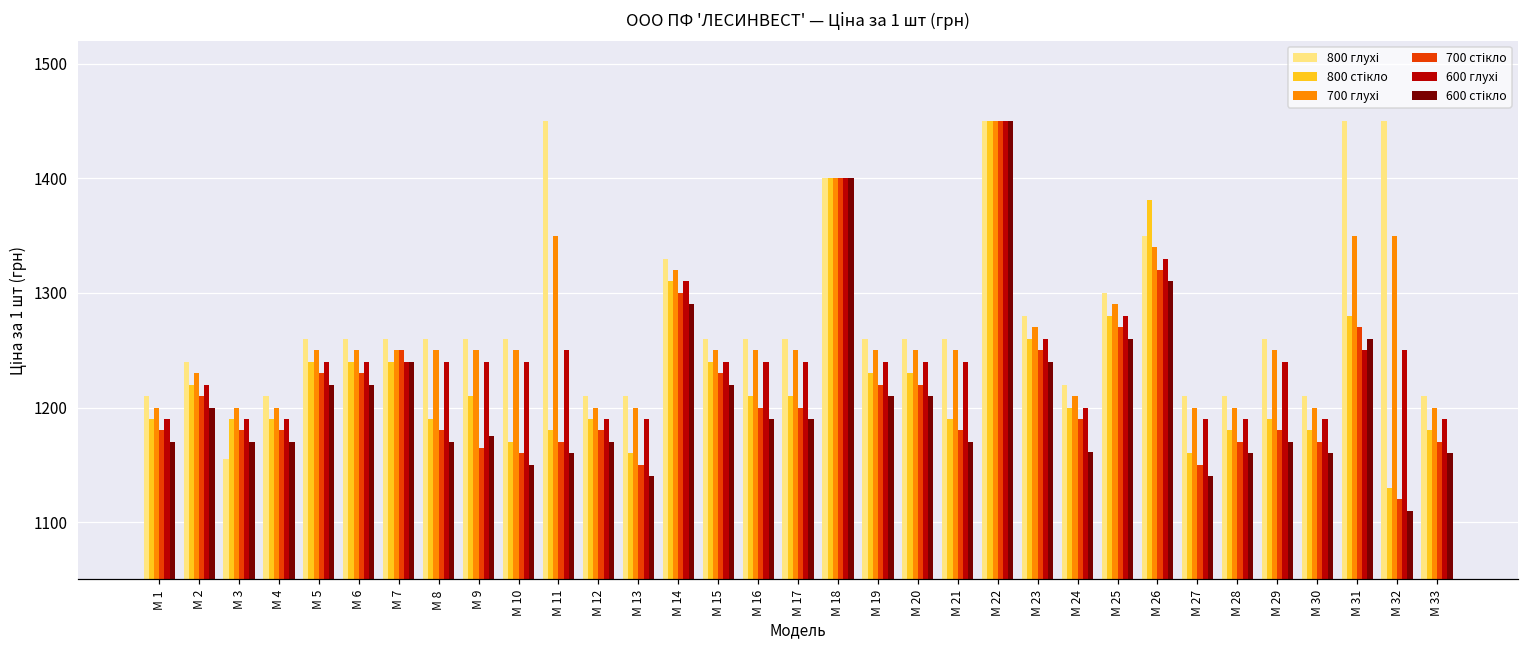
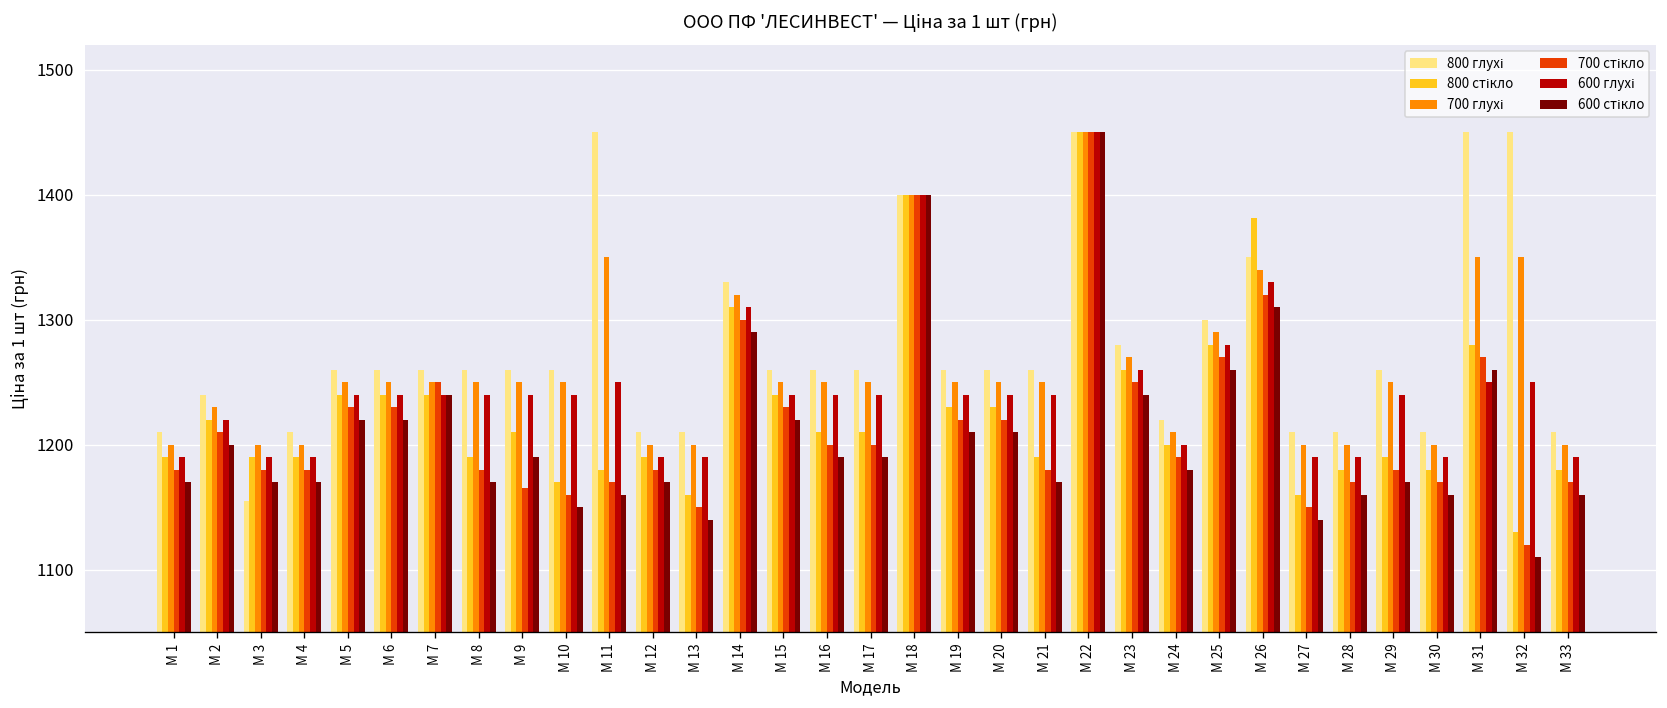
600 стікло, М 9: 1175 -> 1190
600 стікло, М 24: 1161 -> 1180
